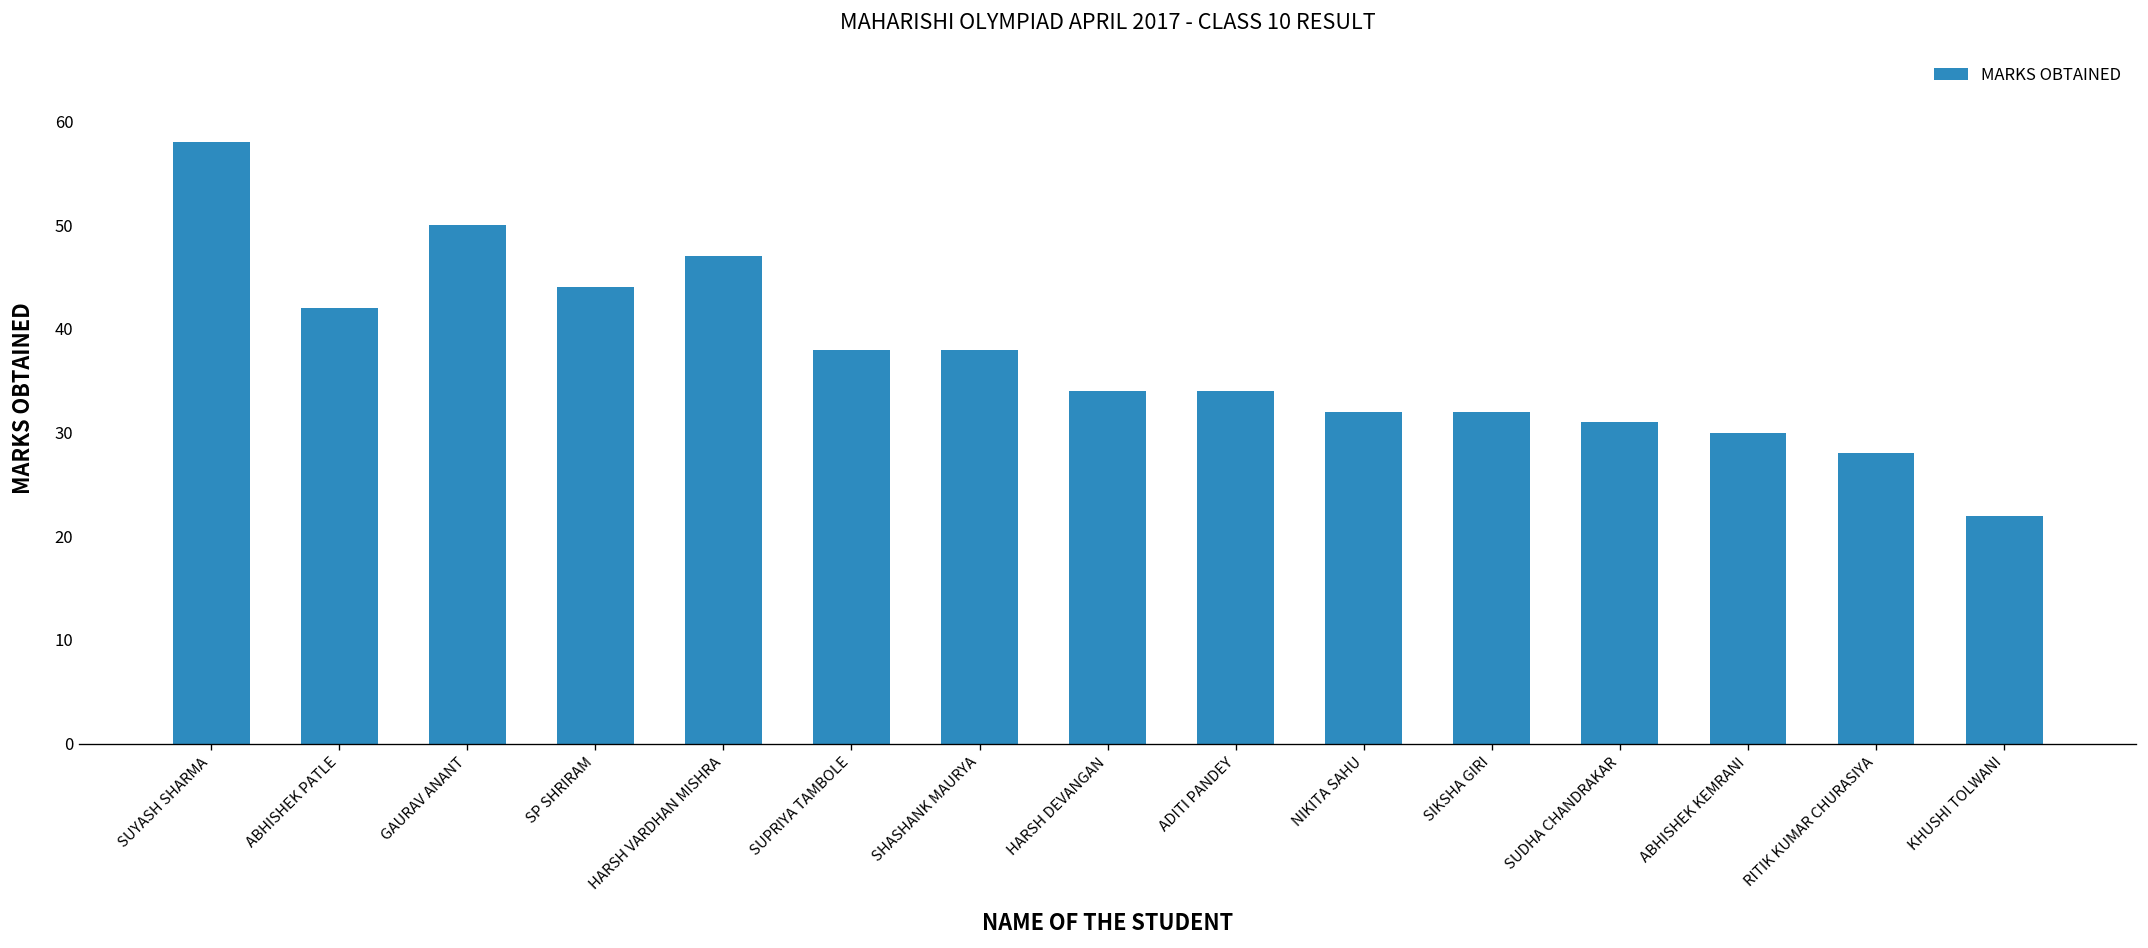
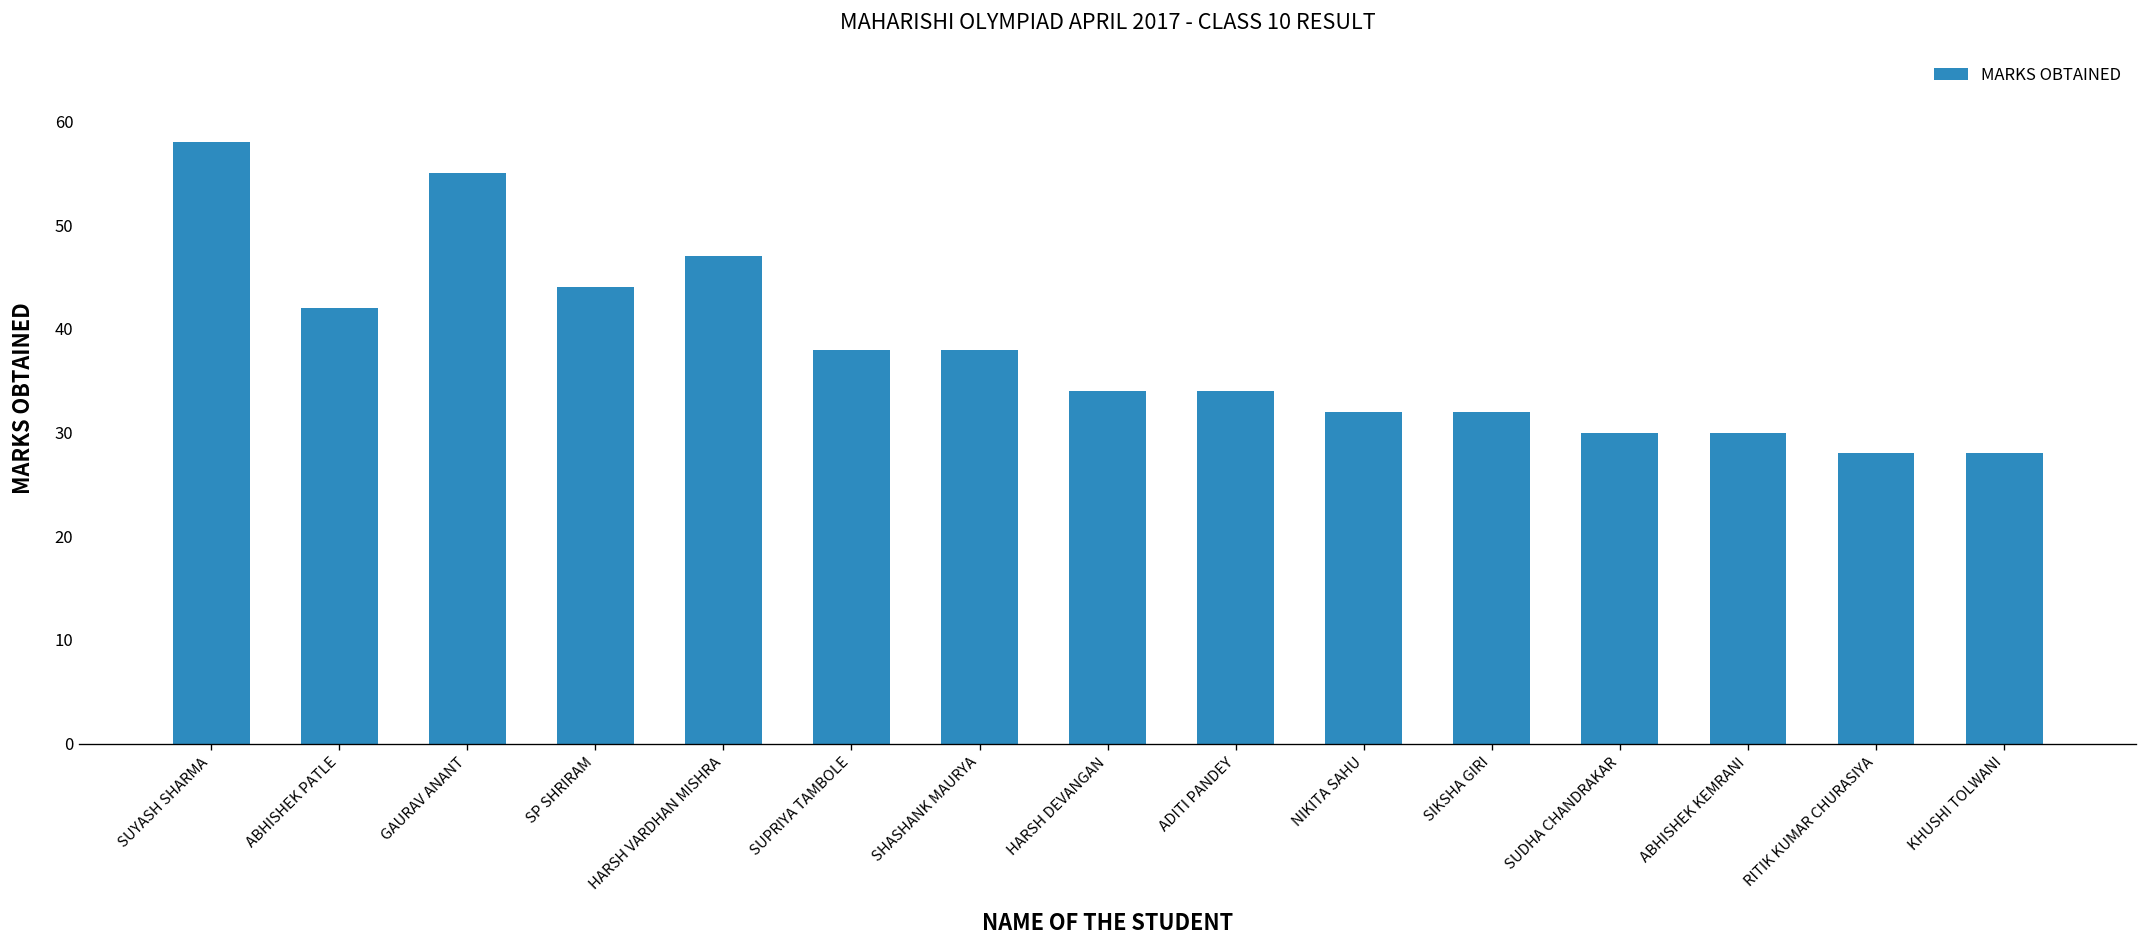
GAURAV ANANT: 50 -> 55
SUDHA CHANDRAKAR: 31 -> 30
KHUSHI TOLWANI: 22 -> 28
